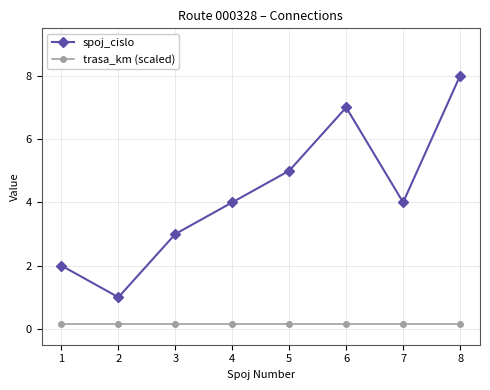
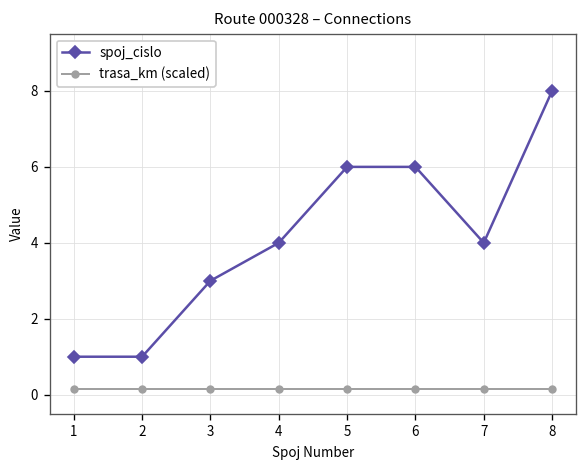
spoj_cislo, 1: 2 -> 1
spoj_cislo, 5: 5 -> 6
spoj_cislo, 6: 7 -> 6
